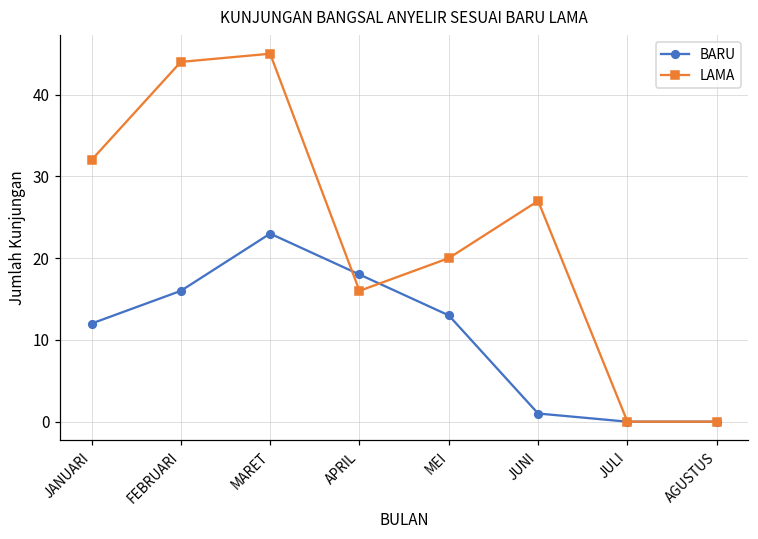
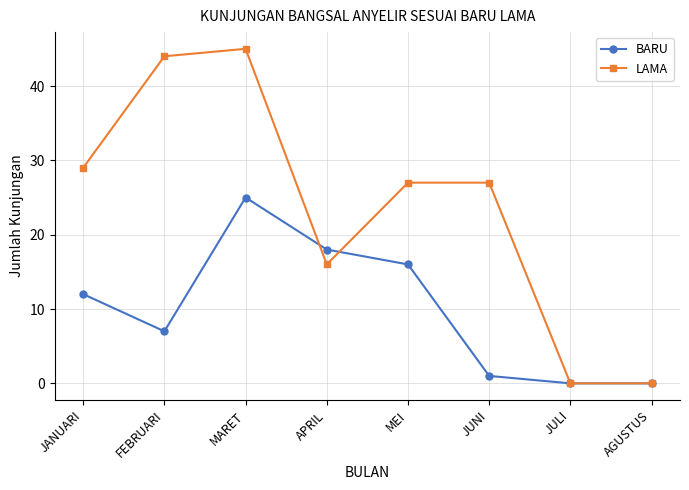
LAMA, JANUARI: 32 -> 29
BARU, FEBRUARI: 16 -> 7
BARU, MARET: 23 -> 25
BARU, MEI: 13 -> 16
LAMA, MEI: 20 -> 27
